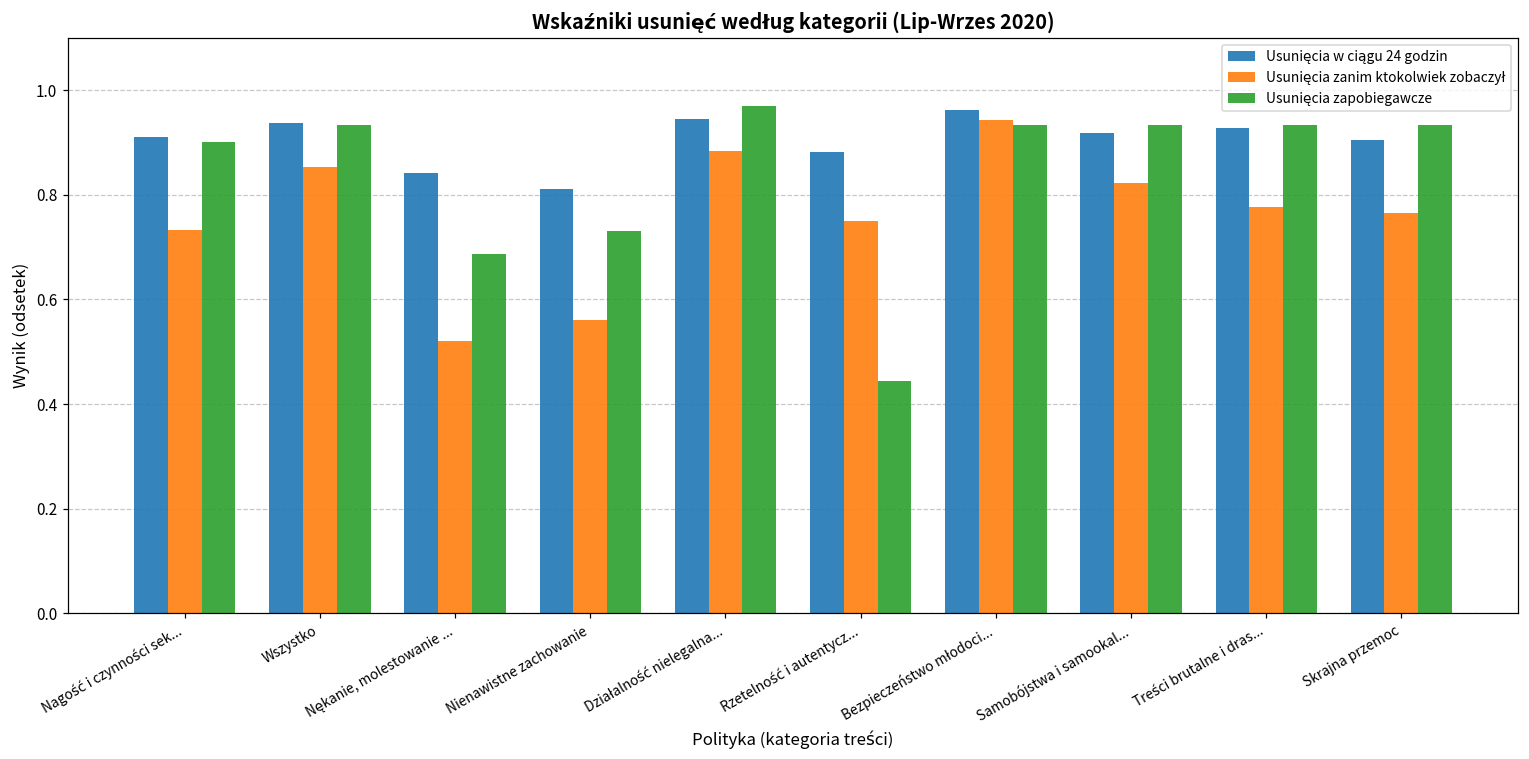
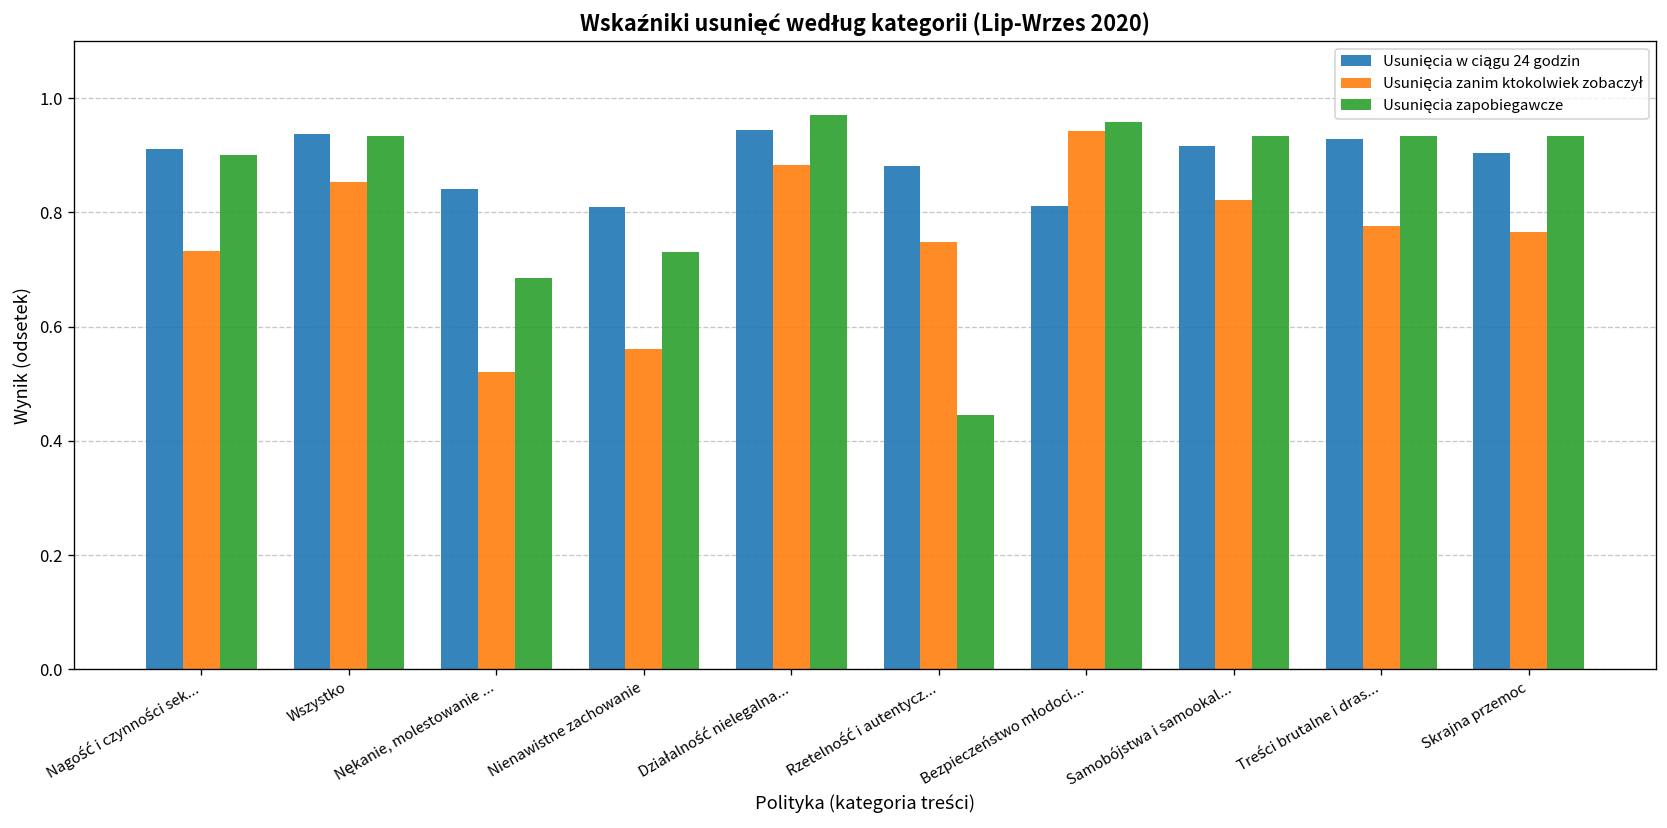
Usunięcia w ciągu 24 godzin, Bezpieczeństwo młodoci...: 0.96 -> 0.81
Usunięcia zapobiegawcze, Bezpieczeństwo młodoci...: 0.93 -> 0.96
